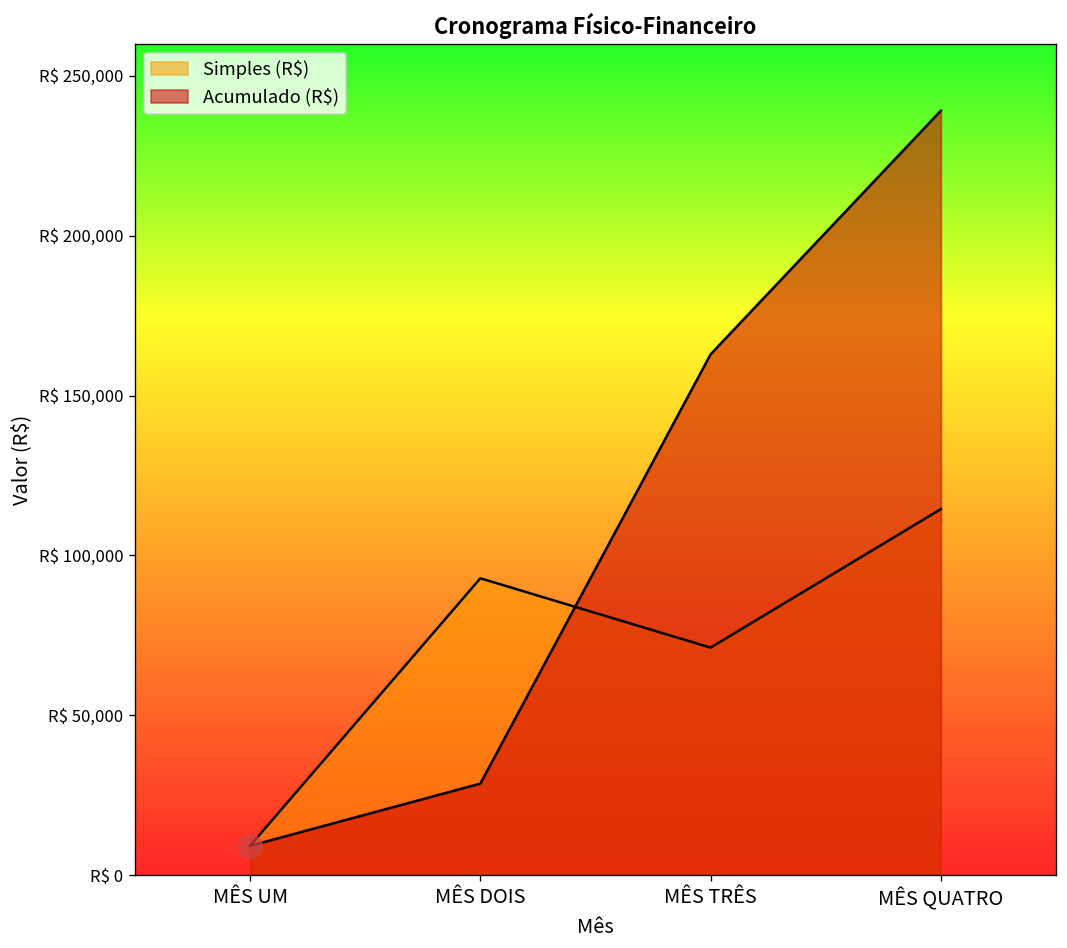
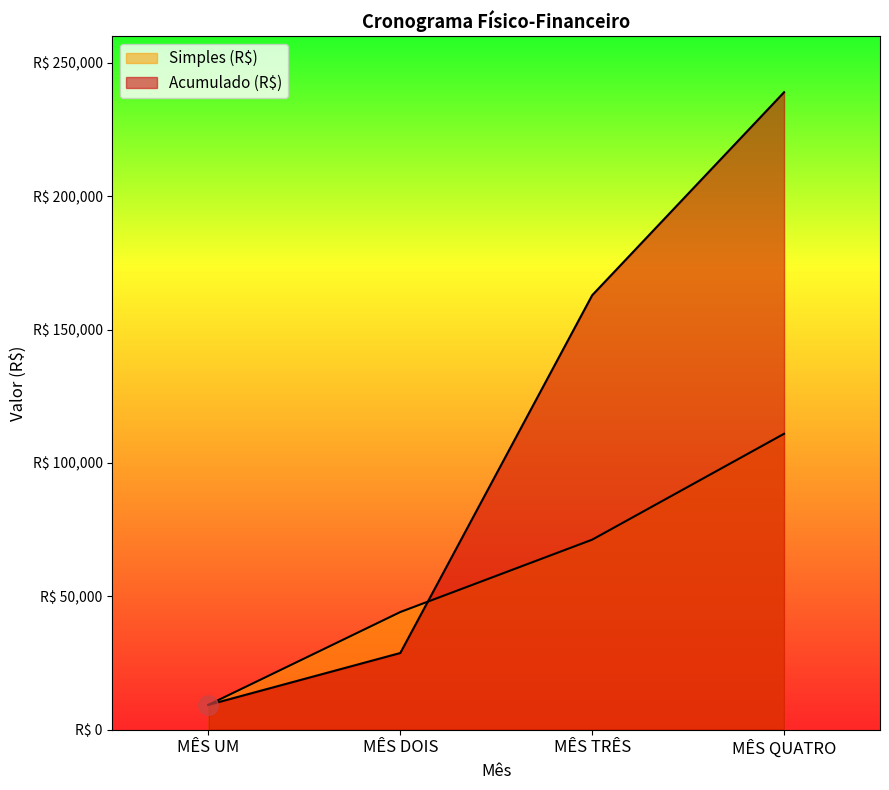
Simples (R$), MÊS DOIS: R$ 93,000 -> R$ 44,000
Simples (R$), MÊS QUATRO: R$ 115,000 -> R$ 111,000
